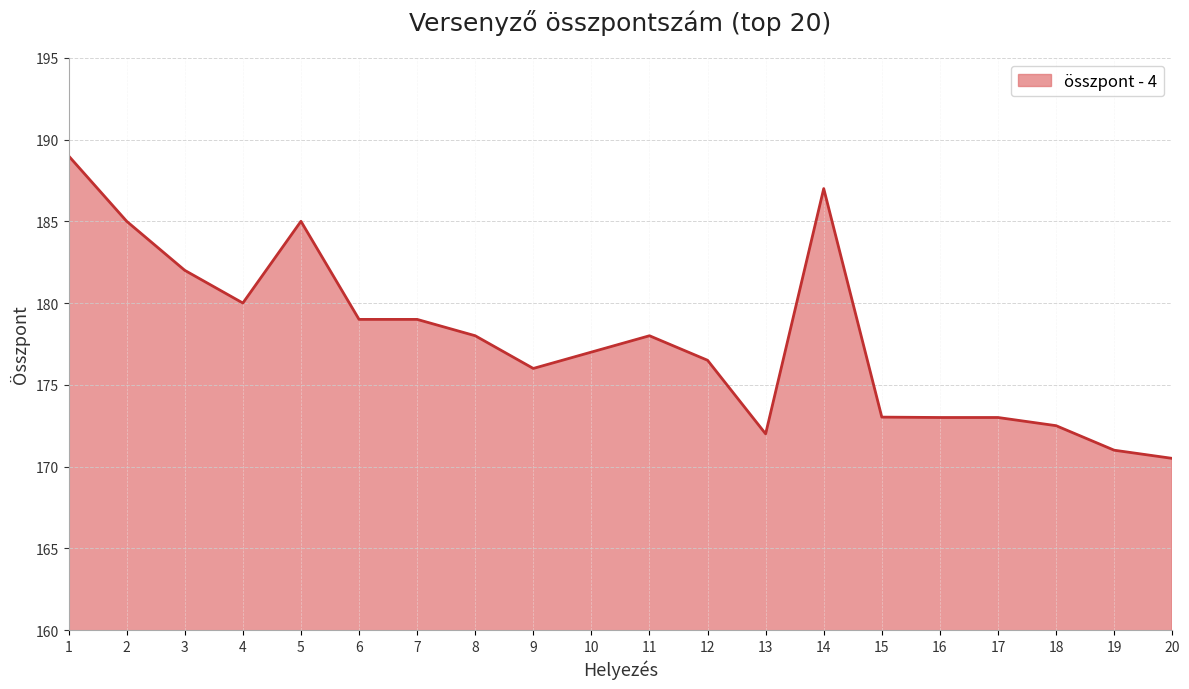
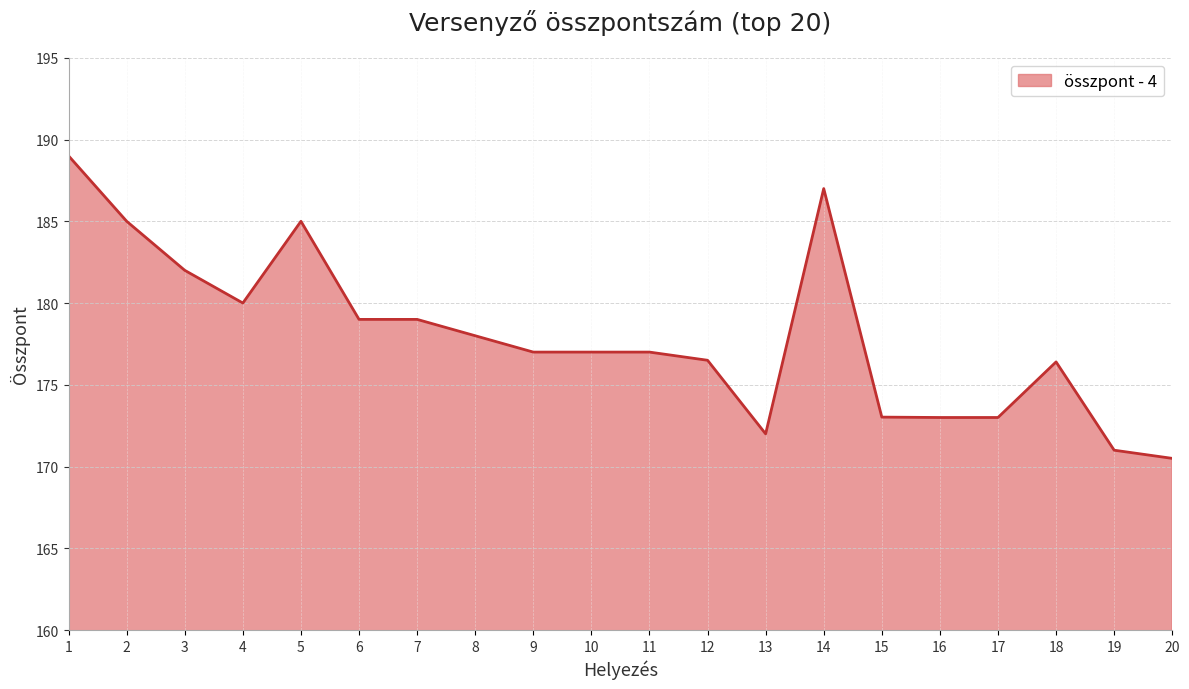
9: 176 -> 177
11: 178 -> 177
18: 172.5 -> 176.4
